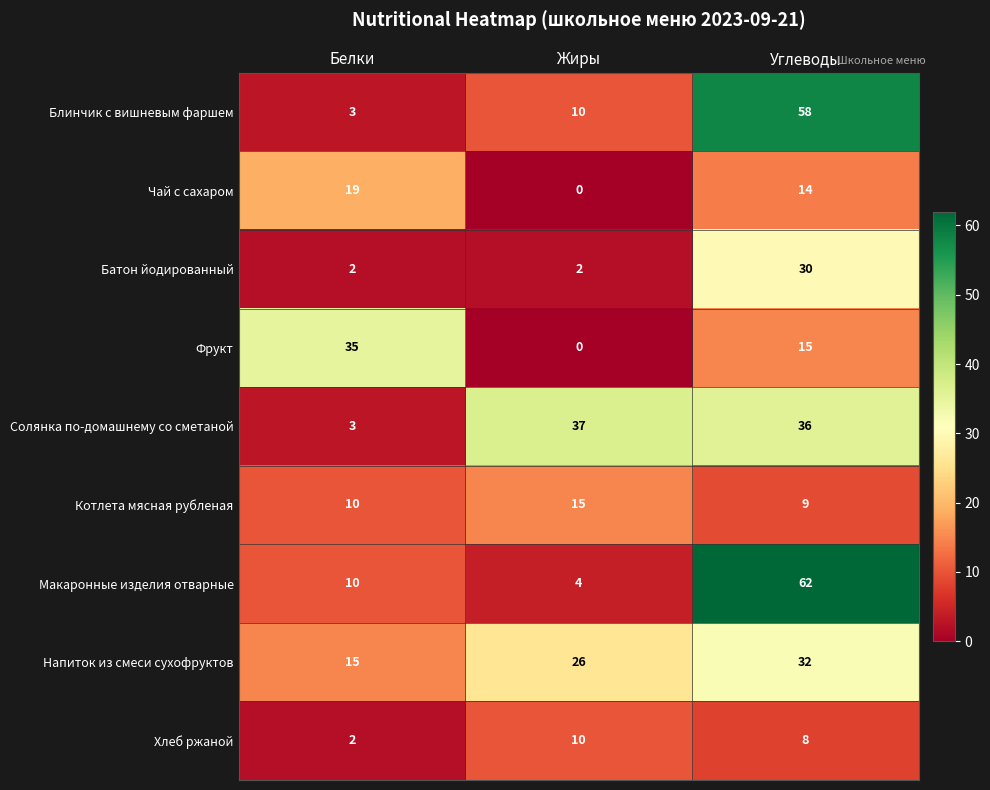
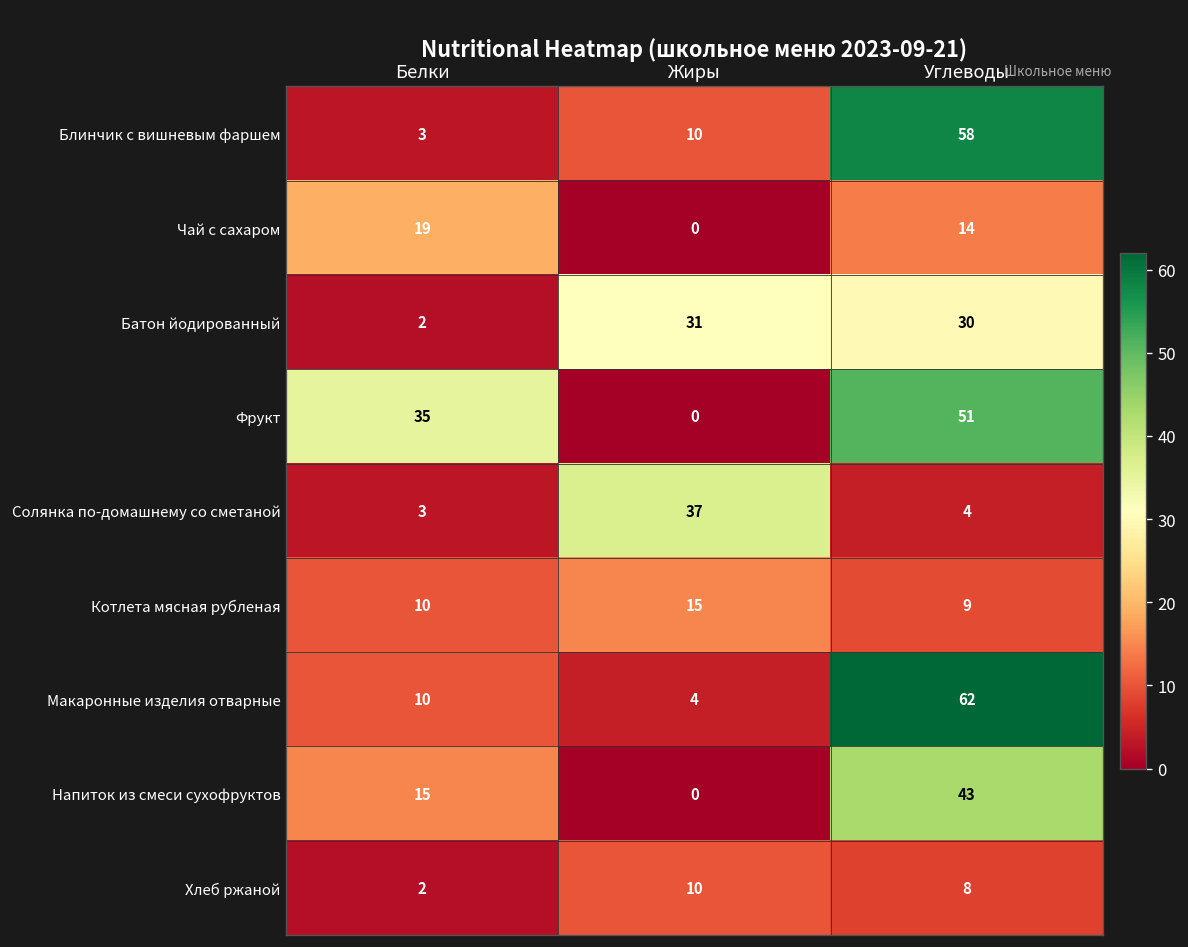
Батон йодированный, Жиры: 2 -> 31
Фрукт, Углеводы: 15 -> 51
Солянка по-домашнему со сметаной, Углеводы: 36 -> 4
Напиток из смеси сухофруктов, Жиры: 26 -> 0
Напиток из смеси сухофруктов, Углеводы: 32 -> 43
